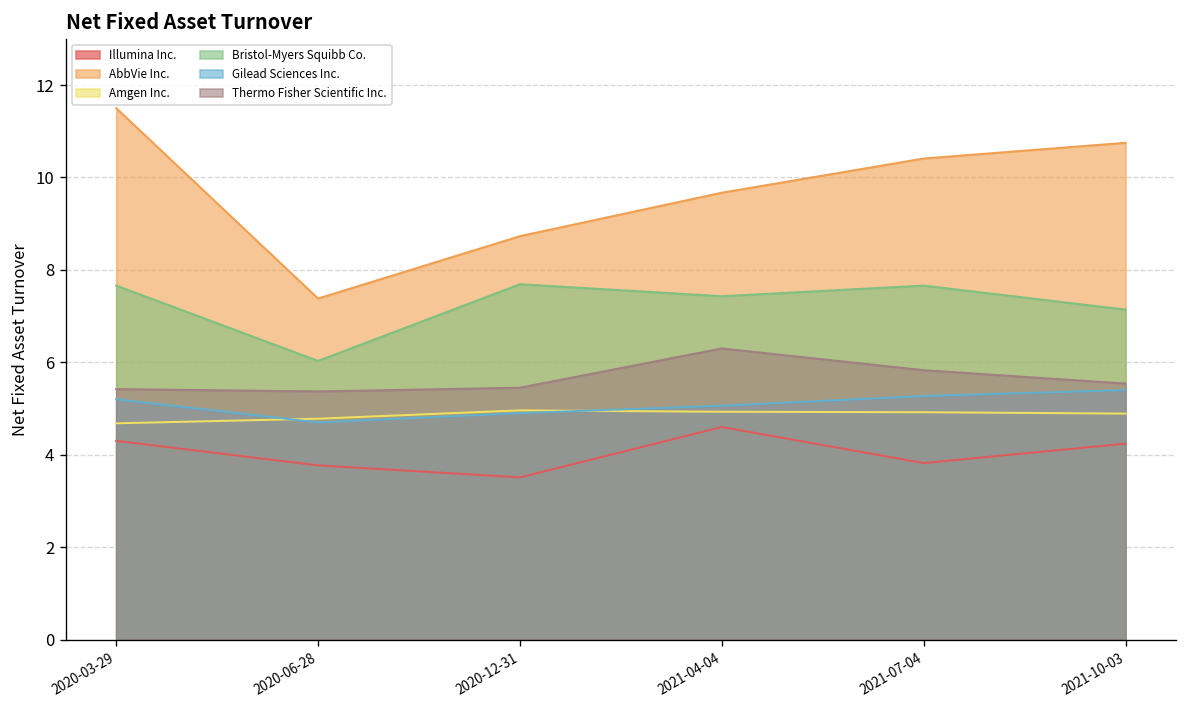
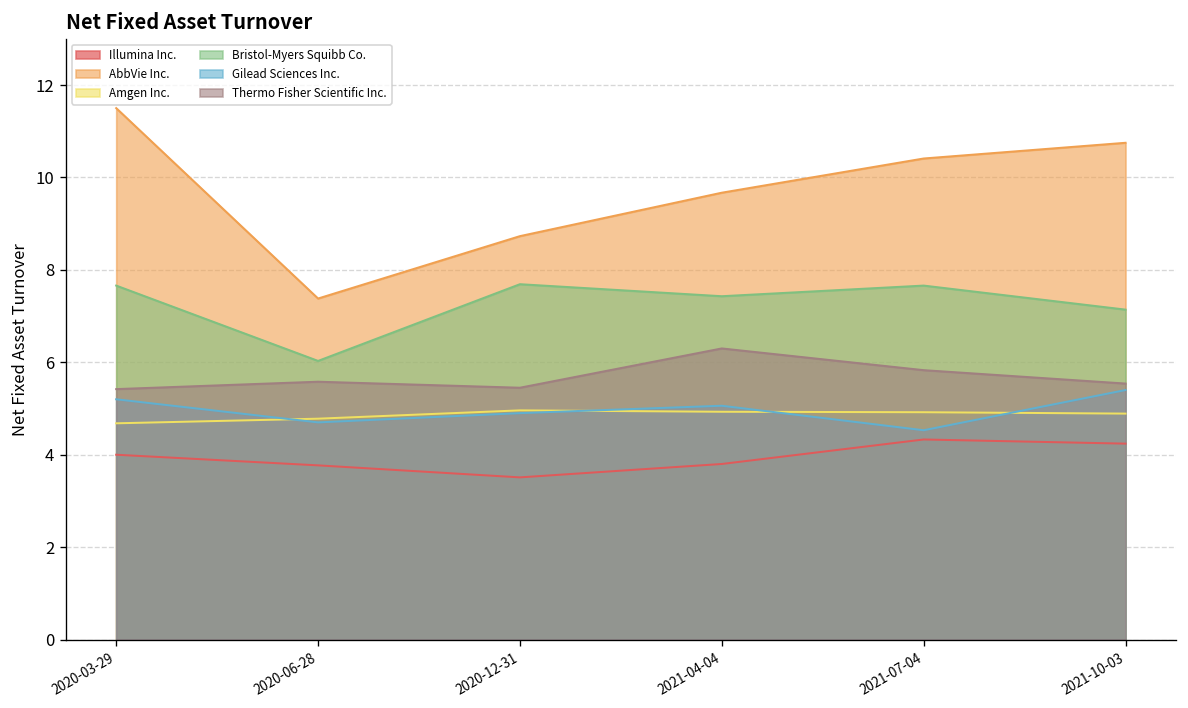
Illumina Inc., 2020-03-29: 4.3 -> 4.0
Thermo Fisher Scientific Inc., 2020-06-28: 5.4 -> 5.6
Illumina Inc., 2021-04-04: 4.6 -> 3.8
Illumina Inc., 2021-07-04: 3.8 -> 4.3
Gilead Sciences Inc., 2021-07-04: 5.3 -> 4.5
